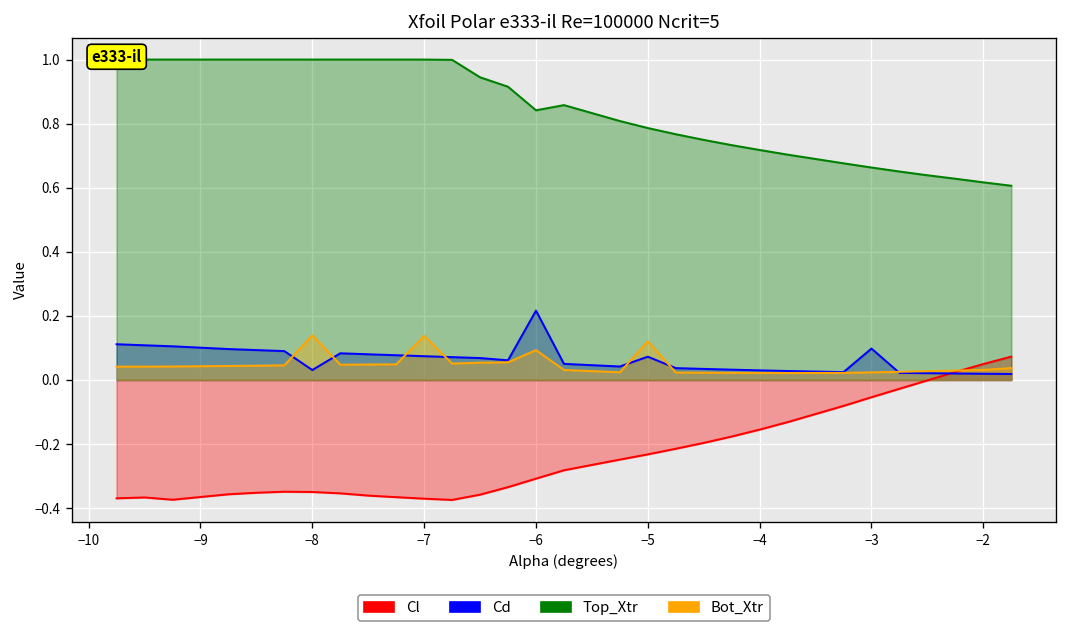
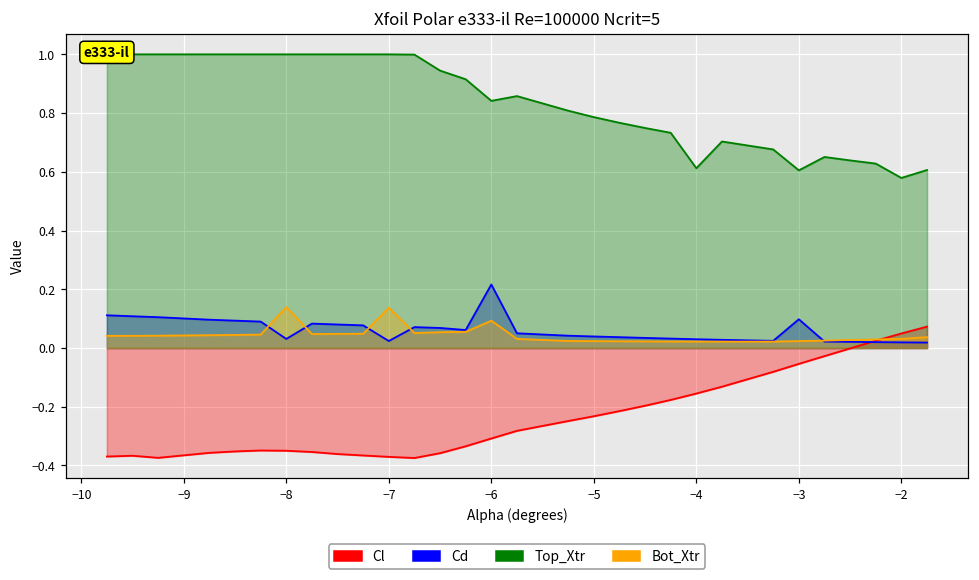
Cd, −7: 0.07 -> 0.02
Cd, −5: 0.07 -> 0.04
Bot_Xtr, −5: 0.12 -> 0.02
Top_Xtr, −4: 0.72 -> 0.61
Top_Xtr, −3: 0.66 -> 0.61
Top_Xtr, −2: 0.62 -> 0.58
